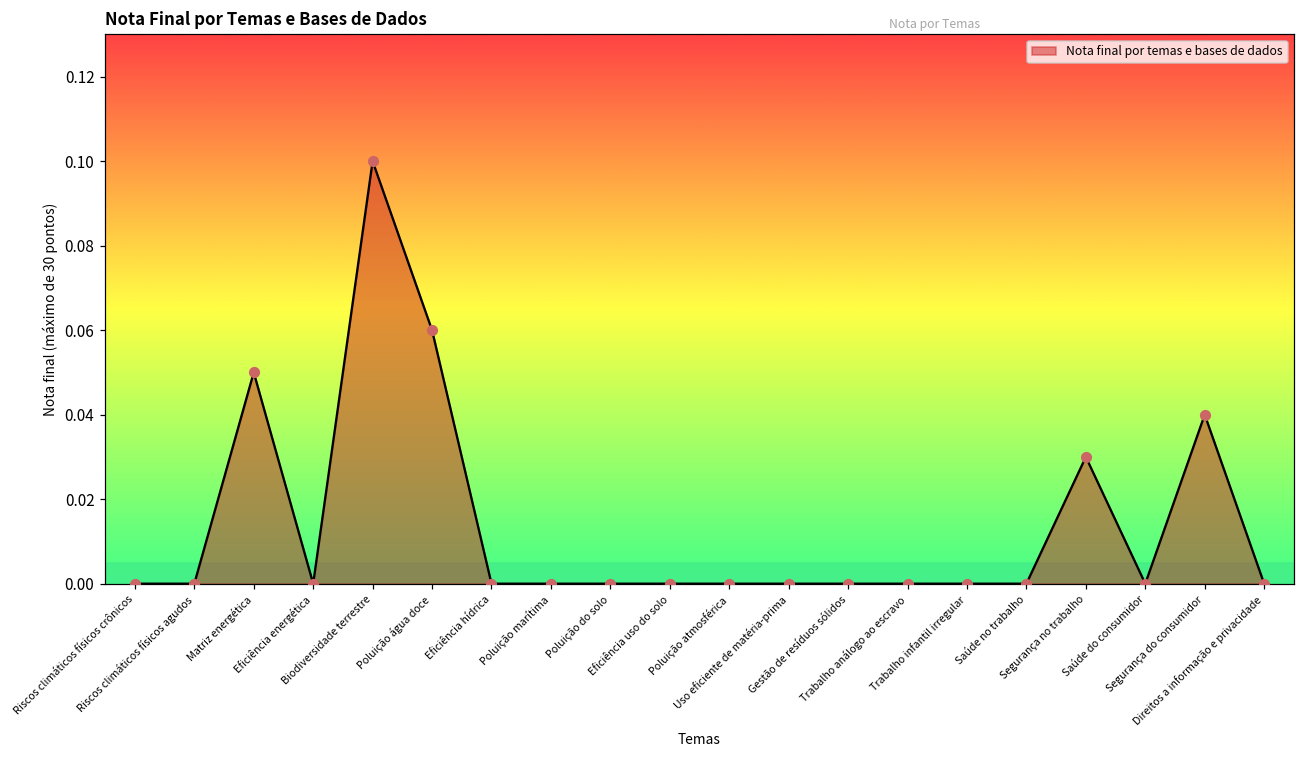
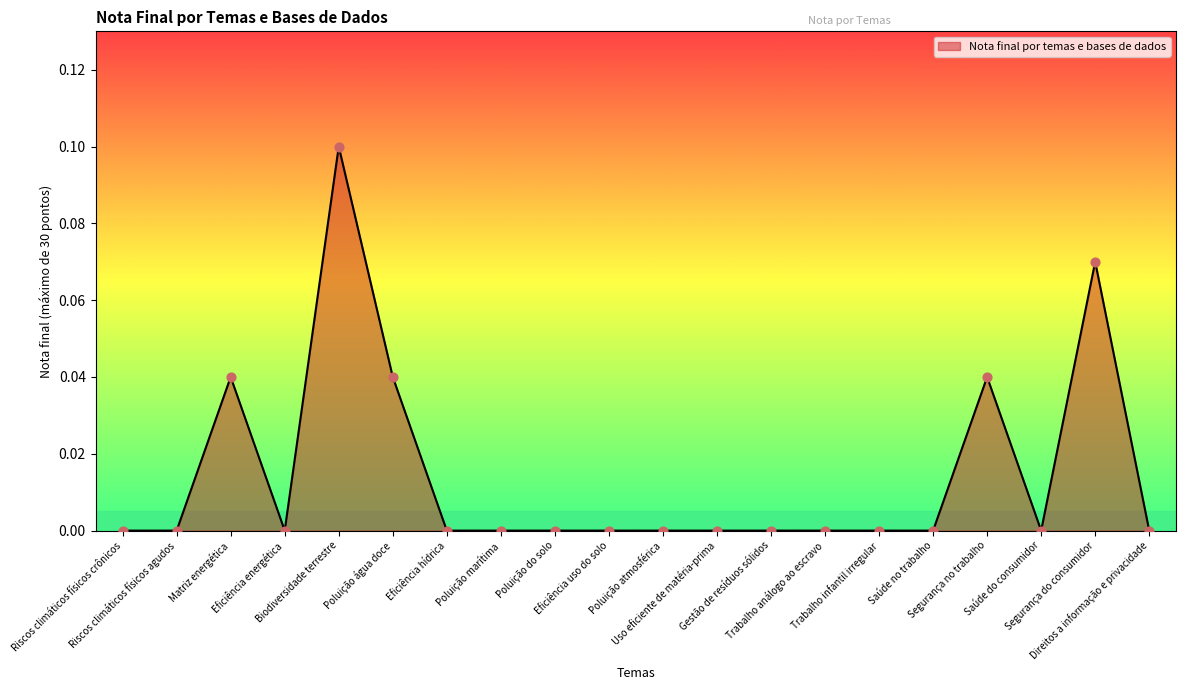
Matriz energética: 0.05 -> 0.04
Poluição água doce: 0.06 -> 0.04
Segurança no trabalho: 0.03 -> 0.04
Segurança do consumidor: 0.04 -> 0.07
